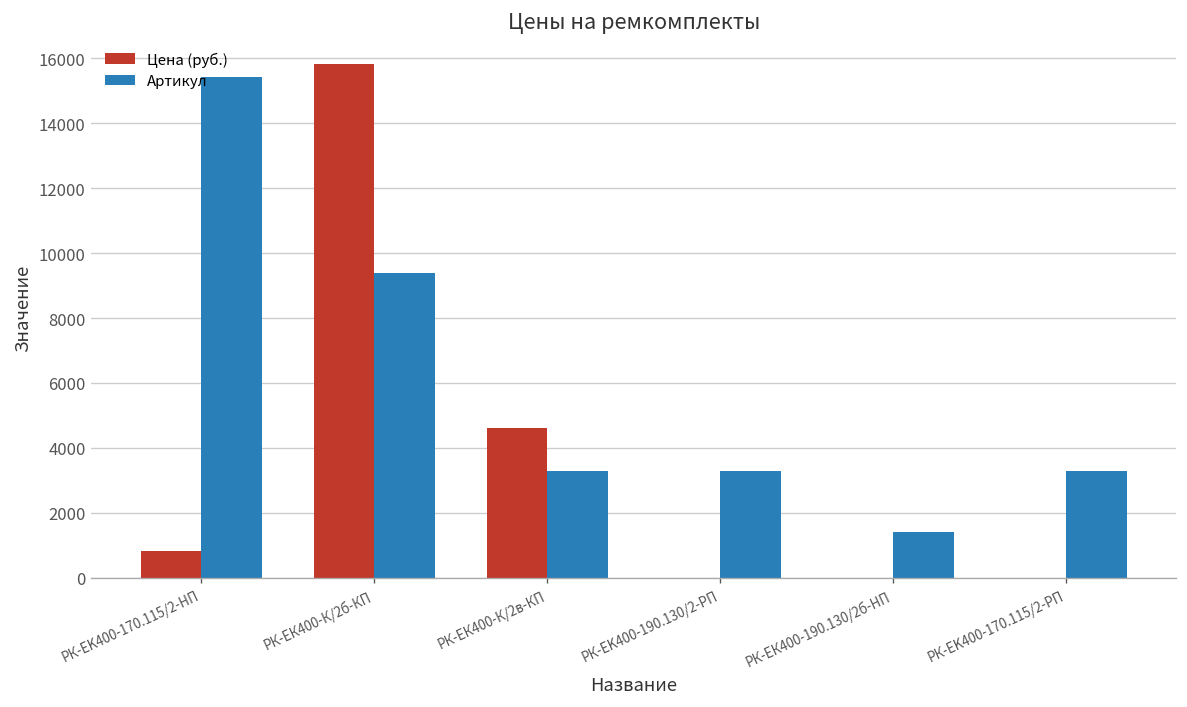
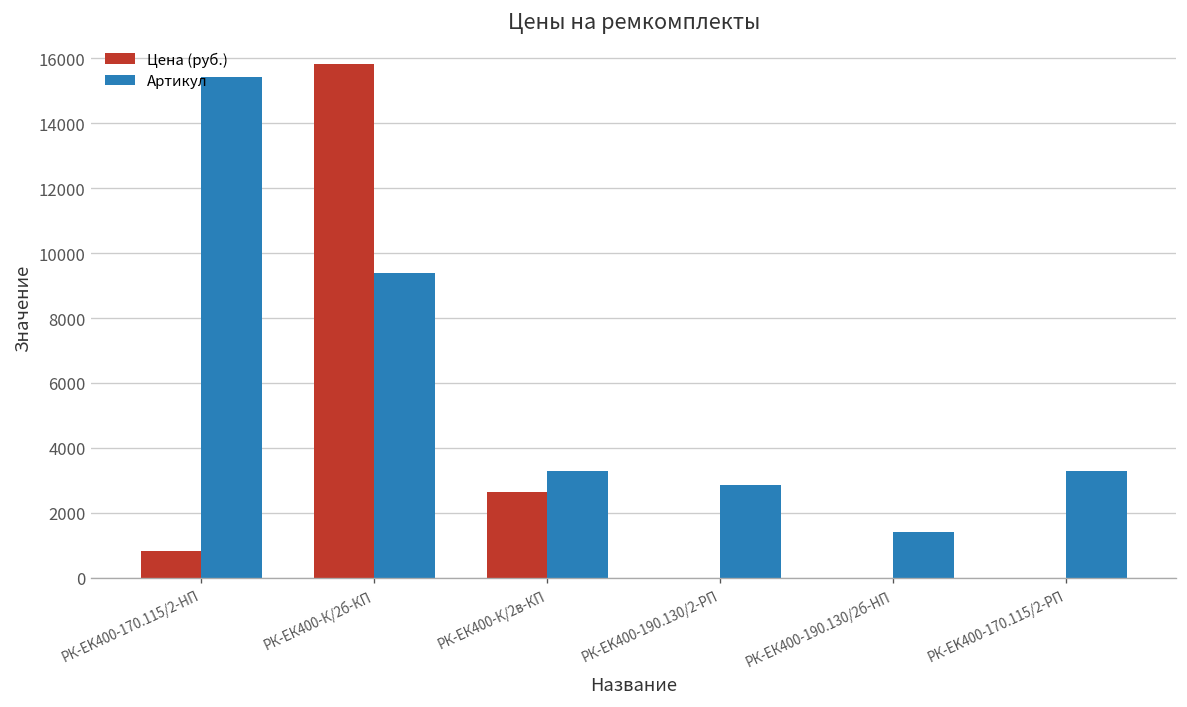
Цена (руб.), РК-ЕК400-К/2в-КП: 4600 -> 2600
Артикул, РК-ЕK400-190.130/2-РП: 3300 -> 2800
